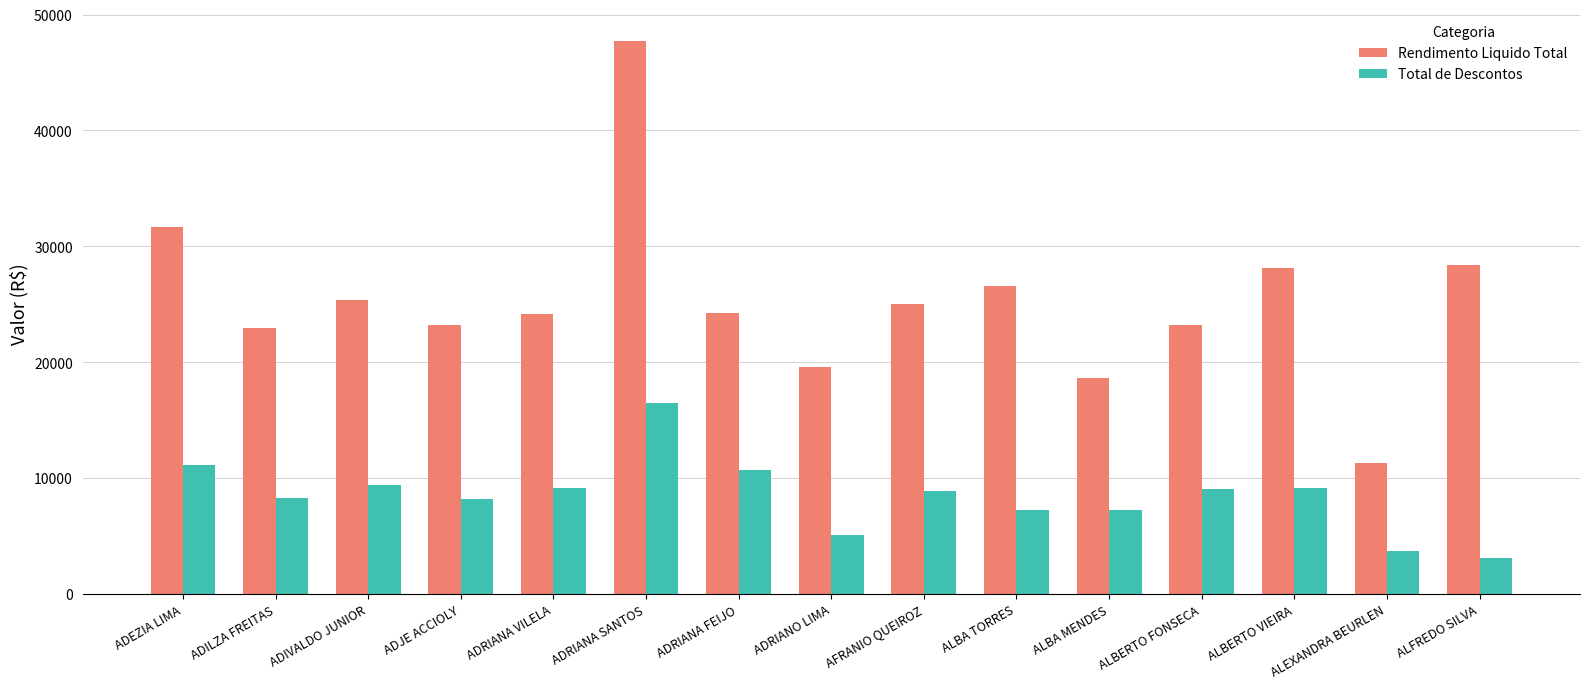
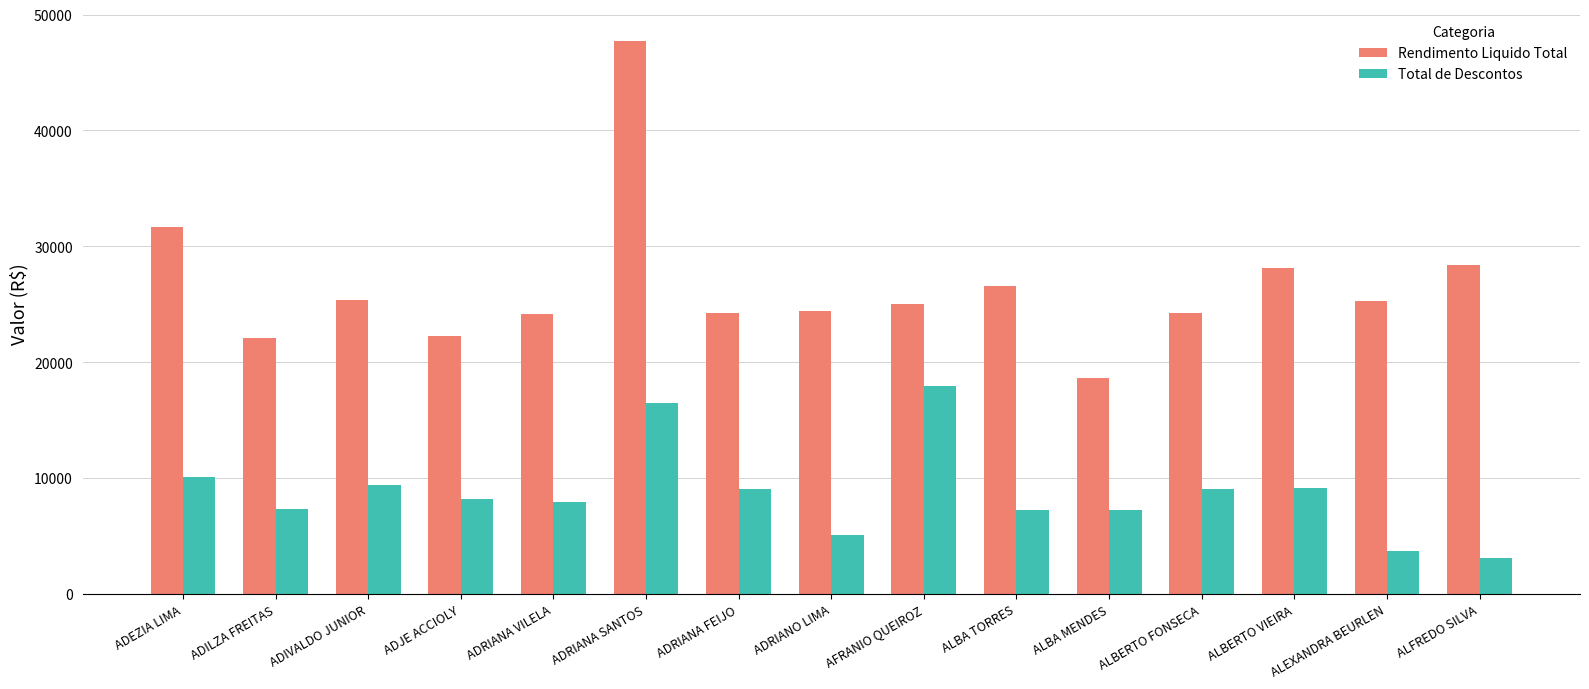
Total de Descontos, ADEZIA LIMA: 11100 -> 10100
Rendimento Liquido Total, ADILZA FREITAS: 22900 -> 22100
Total de Descontos, ADILZA FREITAS: 8300 -> 7400
Rendimento Liquido Total, ADJE ACCIOLY: 23200 -> 22300
Total de Descontos, ADRIANA VILELA: 9100 -> 7900
Total de Descontos, ADRIANA FEIJO: 10700 -> 9000
Rendimento Liquido Total, ADRIANO LIMA: 19600 -> 24400
Total de Descontos, AFRANIO QUEIROZ: 8900 -> 18000
Rendimento Liquido Total, ALBERTO FONSECA: 23200 -> 24200
Rendimento Liquido Total, ALEXANDRA BEURLEN: 11300 -> 25300
